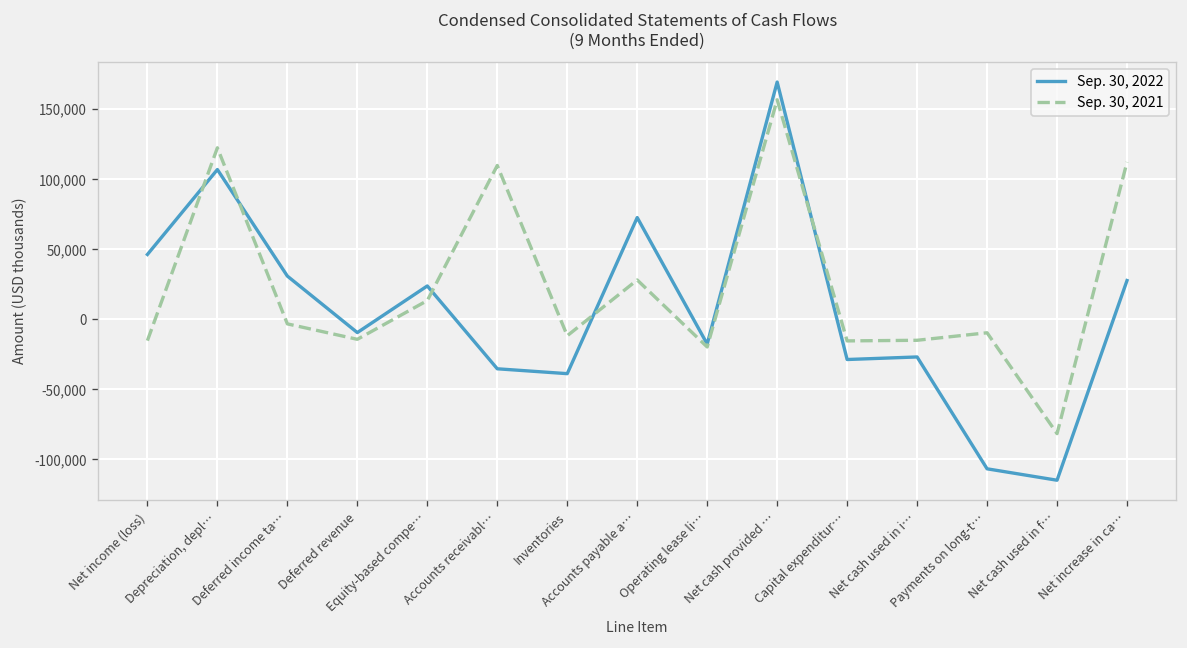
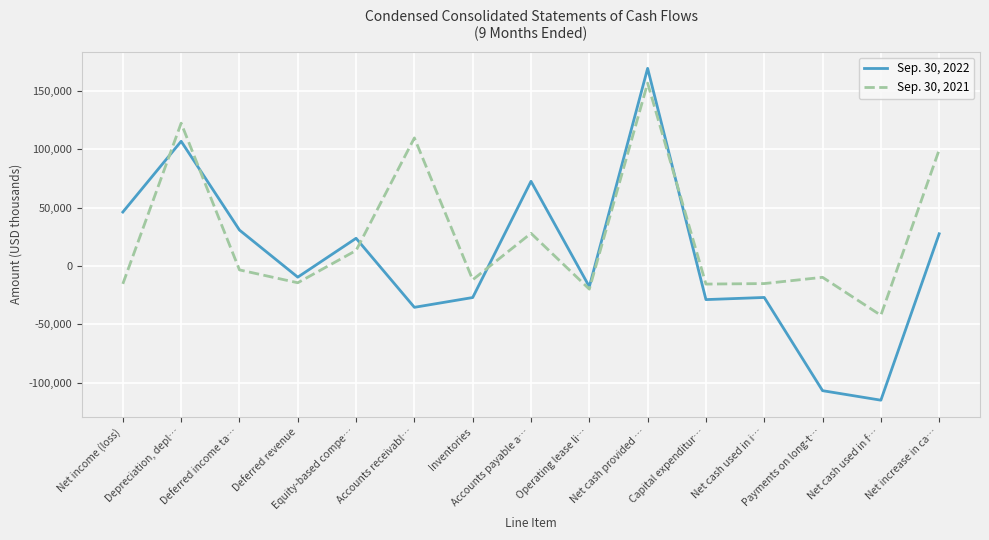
Sep. 30, 2022, Inventories: -39,000 -> -27,000
Sep. 30, 2021, Net cash used in f…: -82,000 -> -42,000
Sep. 30, 2021, Net increase in ca…: 112,000 -> 100,000
